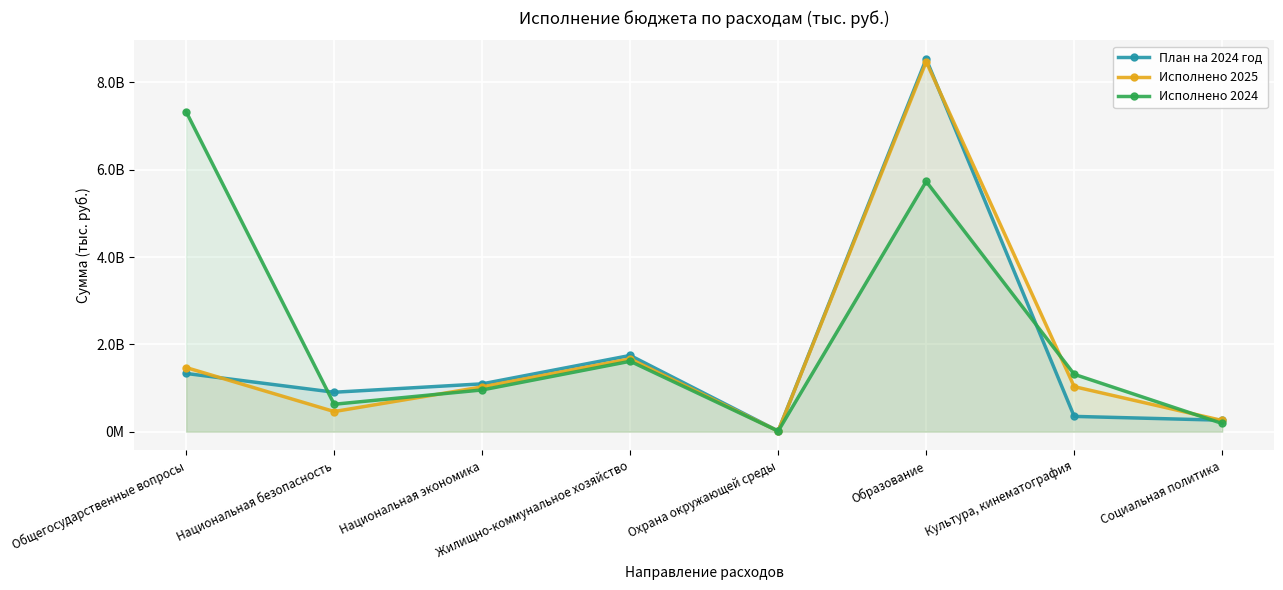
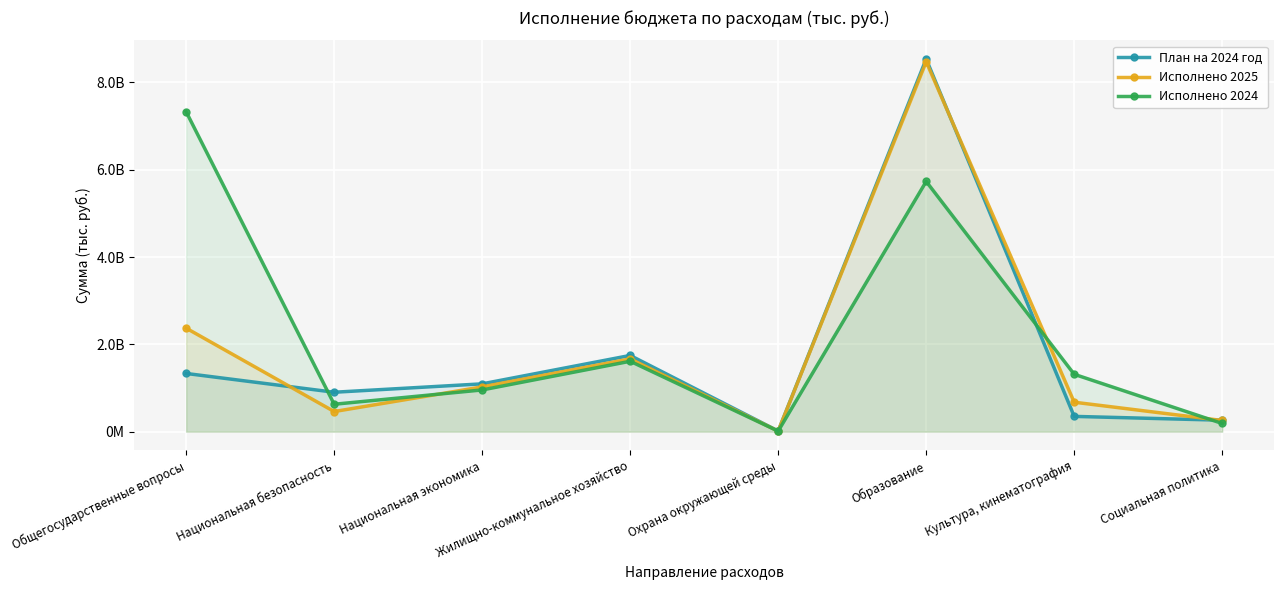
Исполнено 2025, Общегосударственные вопросы: 1500000000 -> 2400000000
Исполнено 2025, Культура, кинематография: 1000000000 -> 700000000
